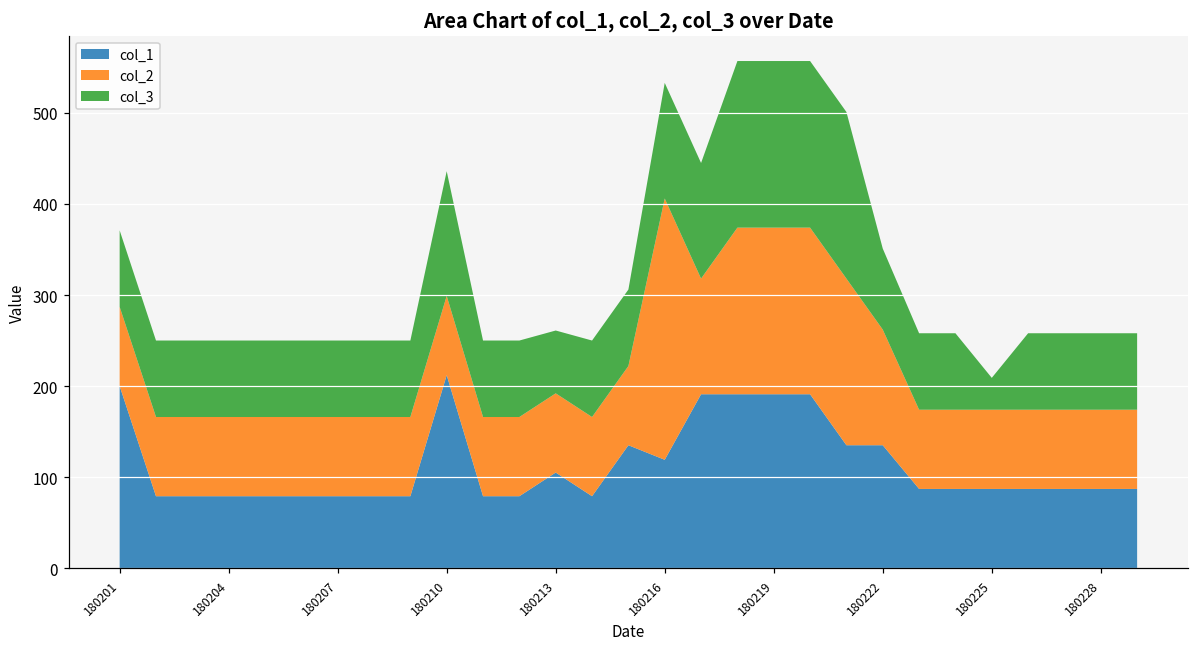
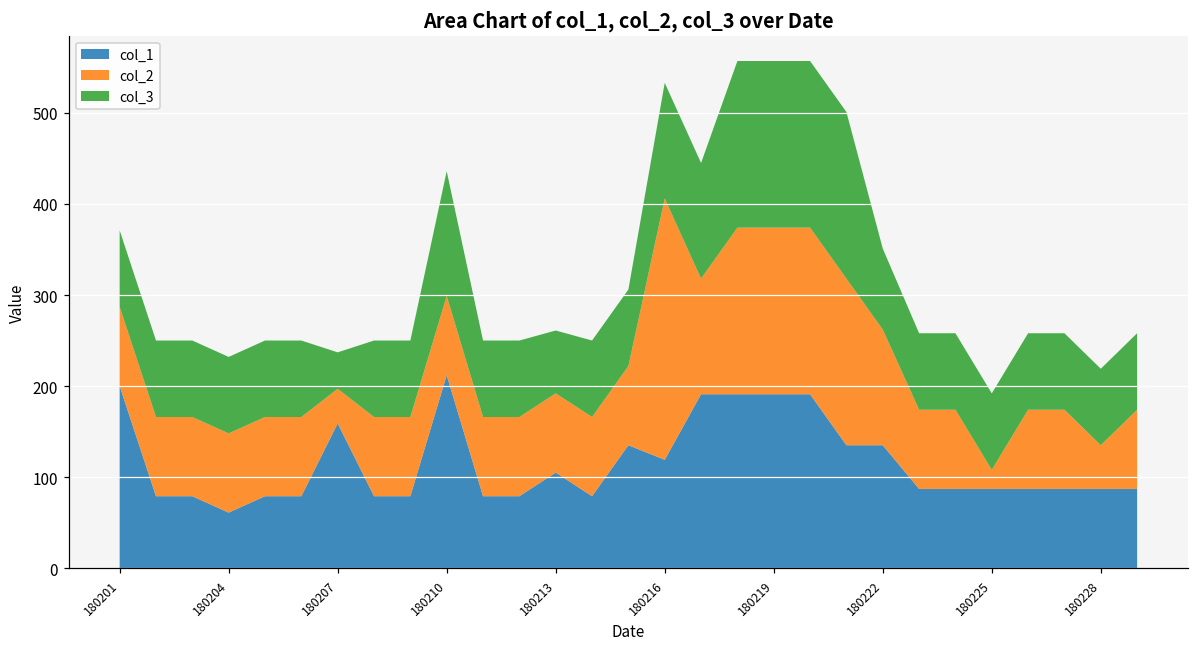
col_1, 180204: 80 -> 60
col_1, 180207: 80 -> 160
col_2, 180207: 90 -> 40
col_3, 180207: 80 -> 40
col_2, 180225: 90 -> 20
col_3, 180225: 40 -> 80
col_2, 180228: 90 -> 50
